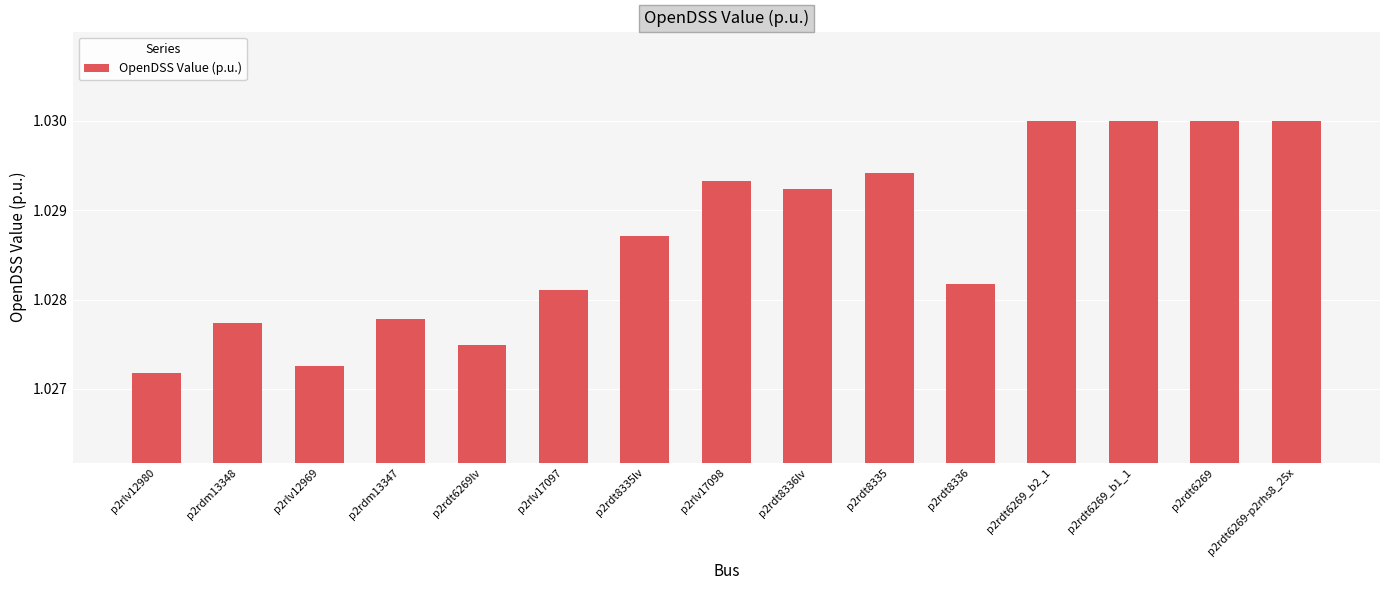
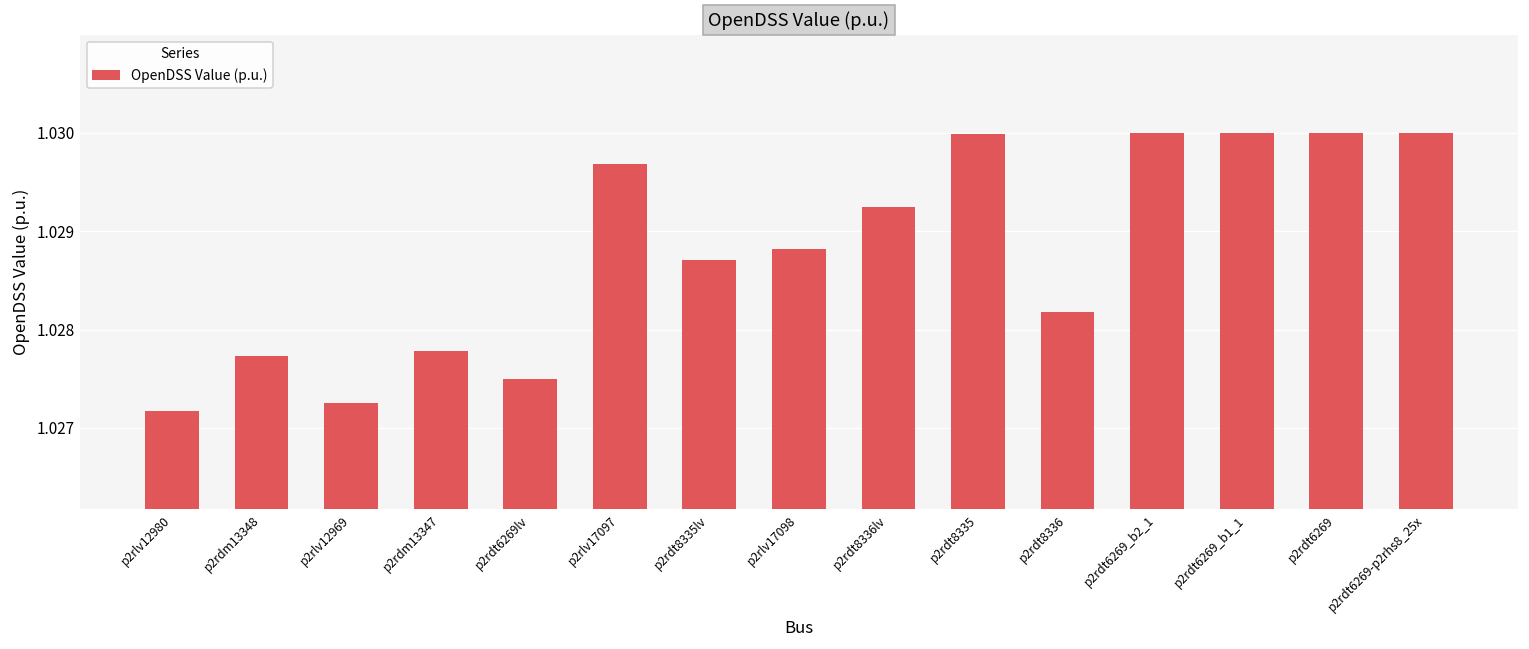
p2rlv17097: 1.0281 -> 1.0297
p2rlv17098: 1.0293 -> 1.0288
p2rdt8335: 1.0294 -> 1.0300
